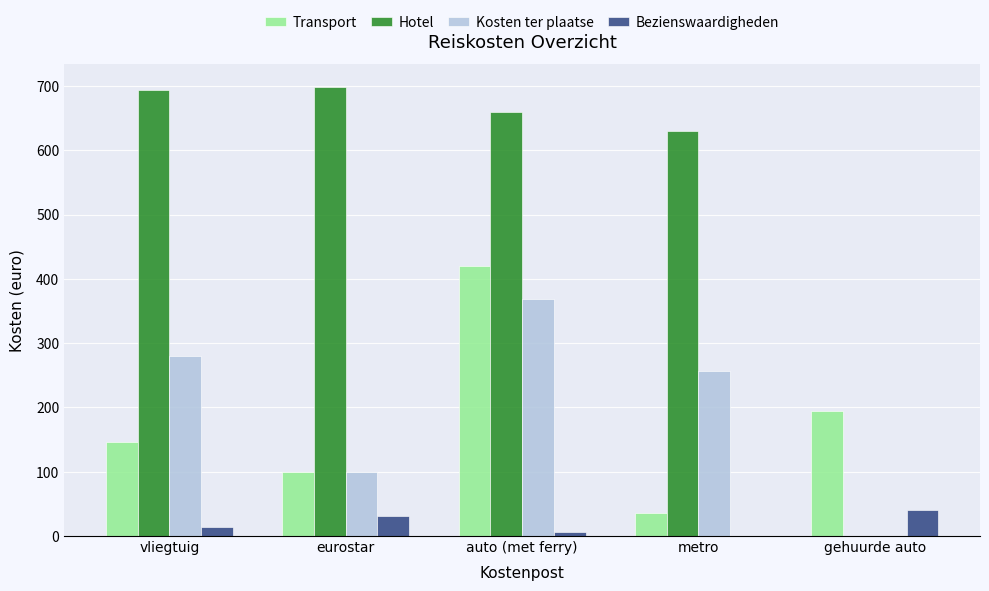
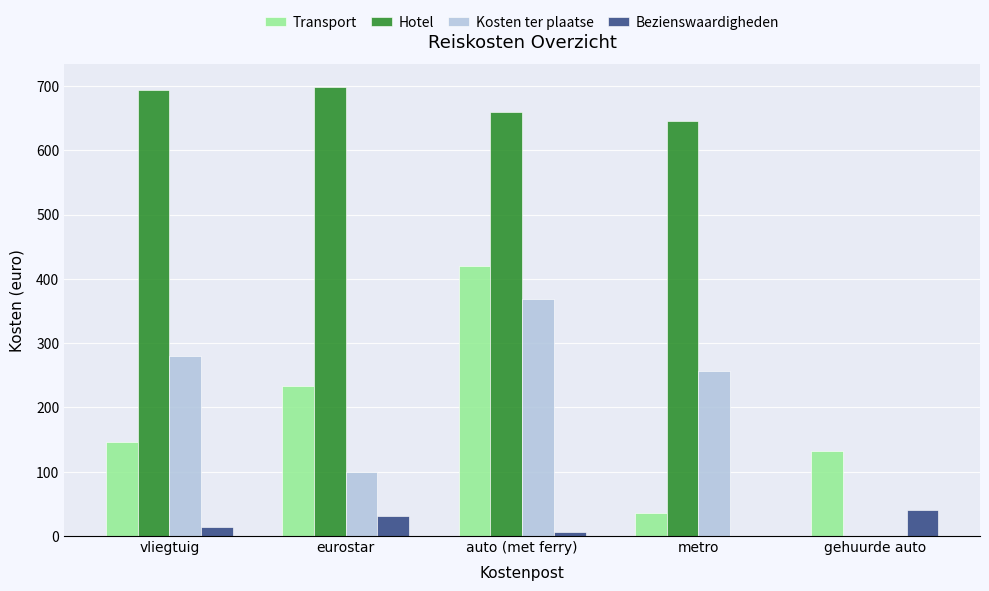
Transport, eurostar: 100 -> 230
Hotel, metro: 630 -> 650
Transport, gehuurde auto: 190 -> 130
